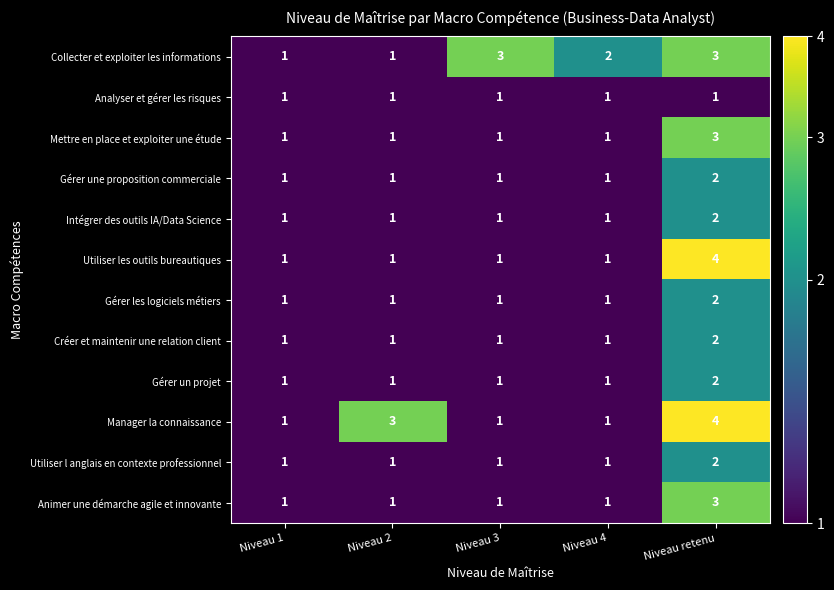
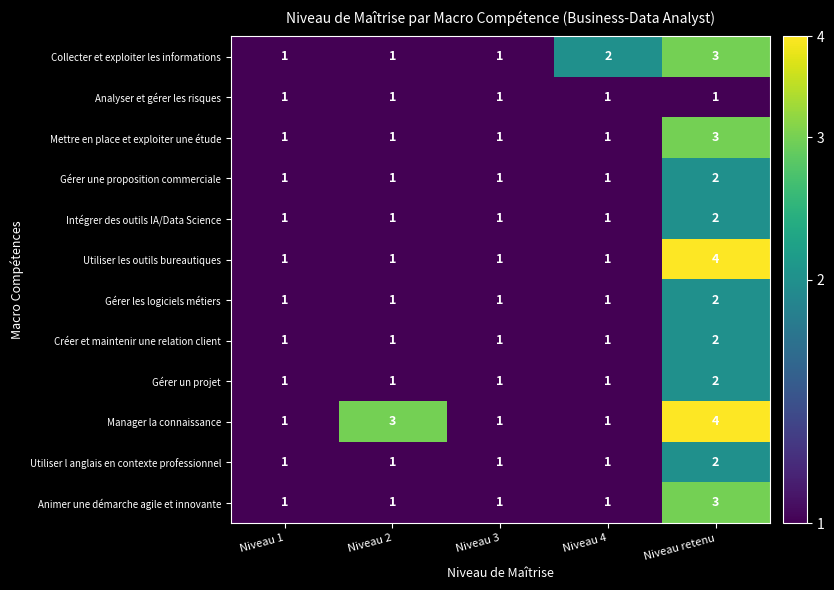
Collecter et exploiter les informations, Niveau 3: 3 -> 1
